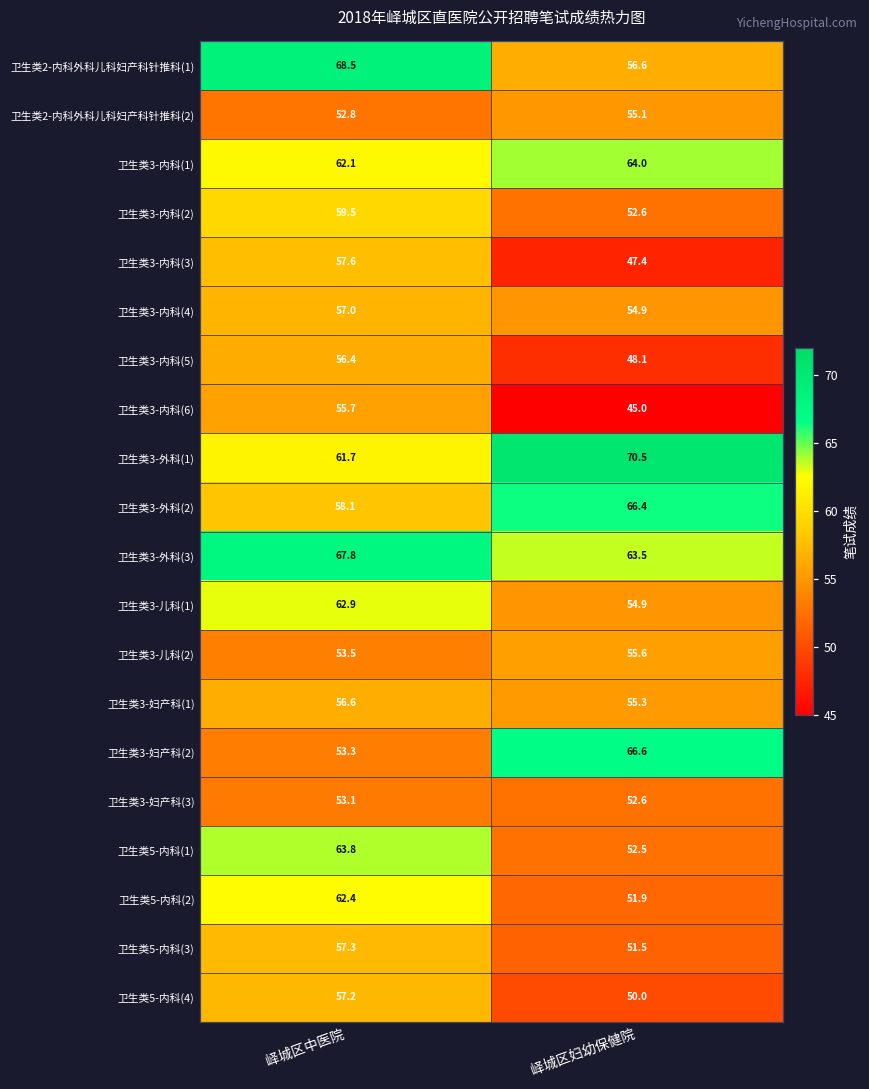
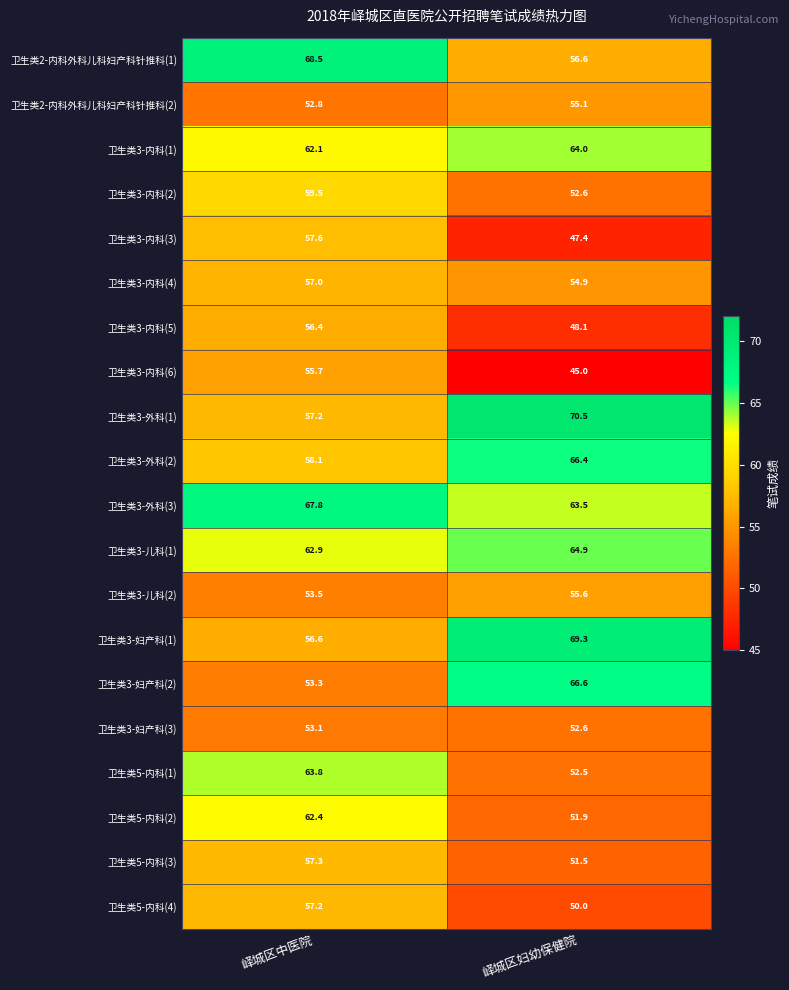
卫生类3-外科(1), 峄城区中医院: 61.7 -> 57.2
卫生类3-儿科(1), 峄城区妇幼保健院: 54.9 -> 64.9
卫生类3-妇产科(1), 峄城区妇幼保健院: 55.3 -> 69.3
